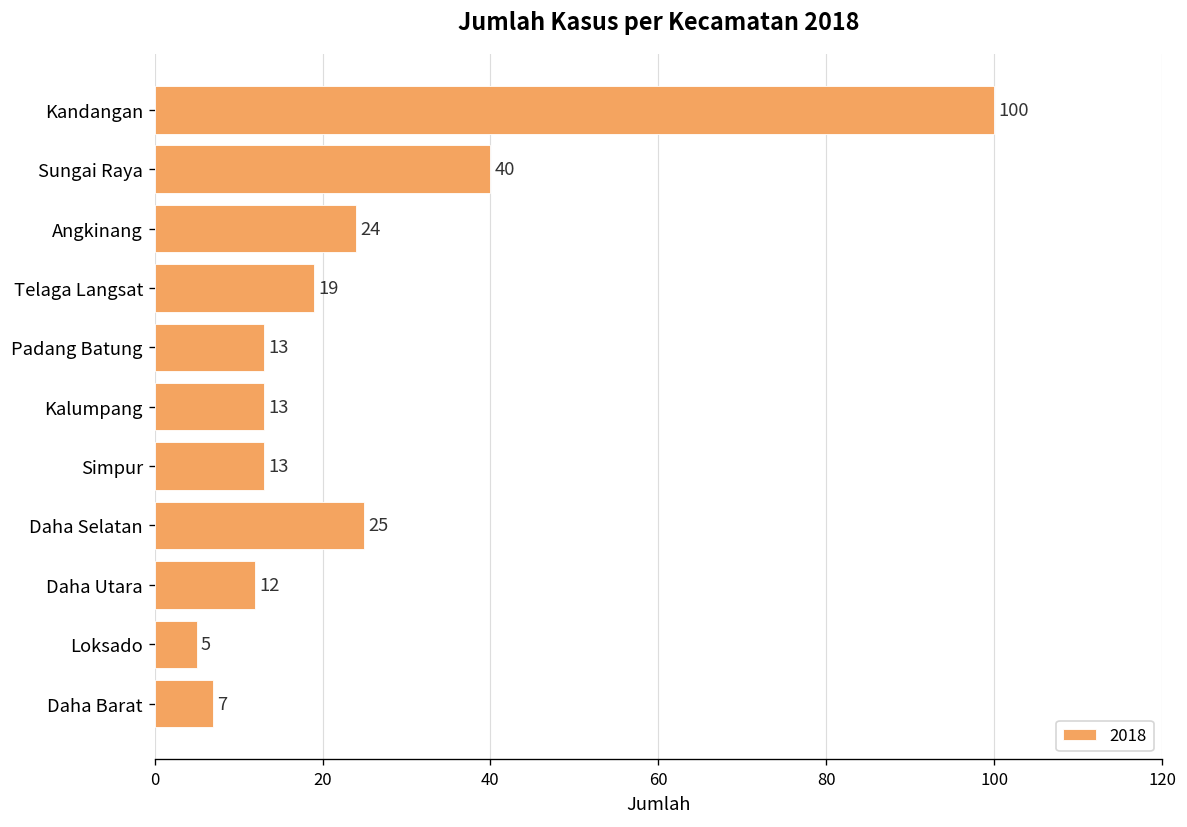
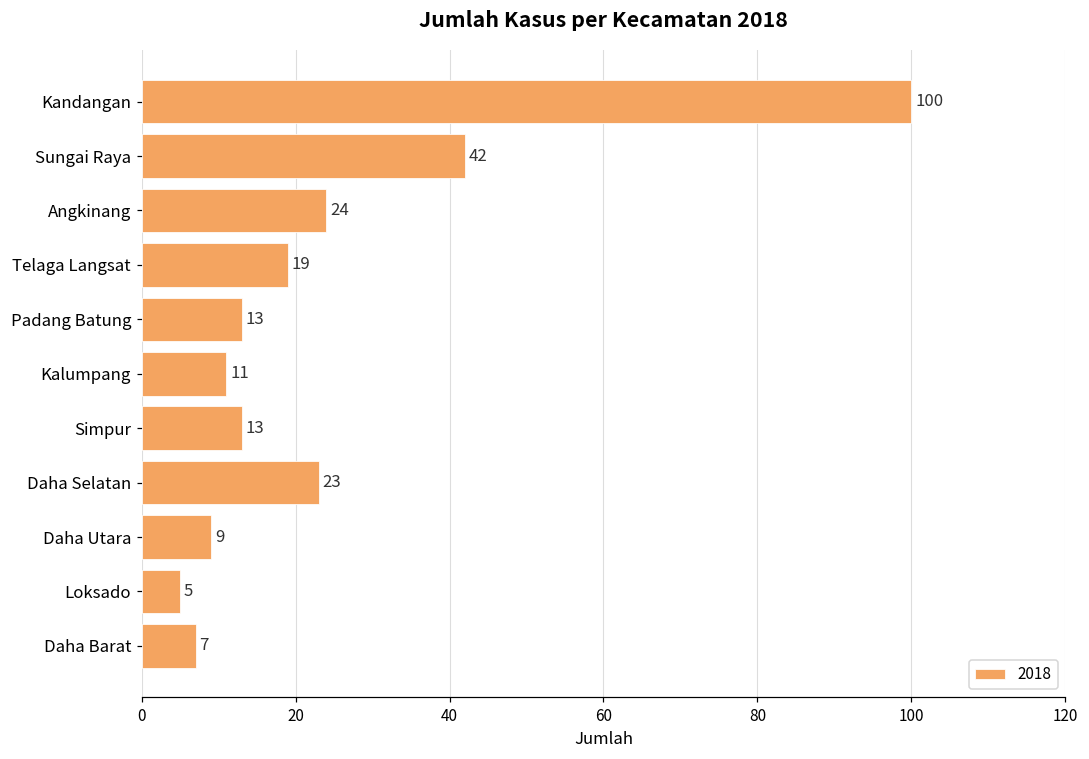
Sungai Raya: 40 -> 42
Kalumpang: 13 -> 11
Daha Selatan: 25 -> 23
Daha Utara: 12 -> 9
